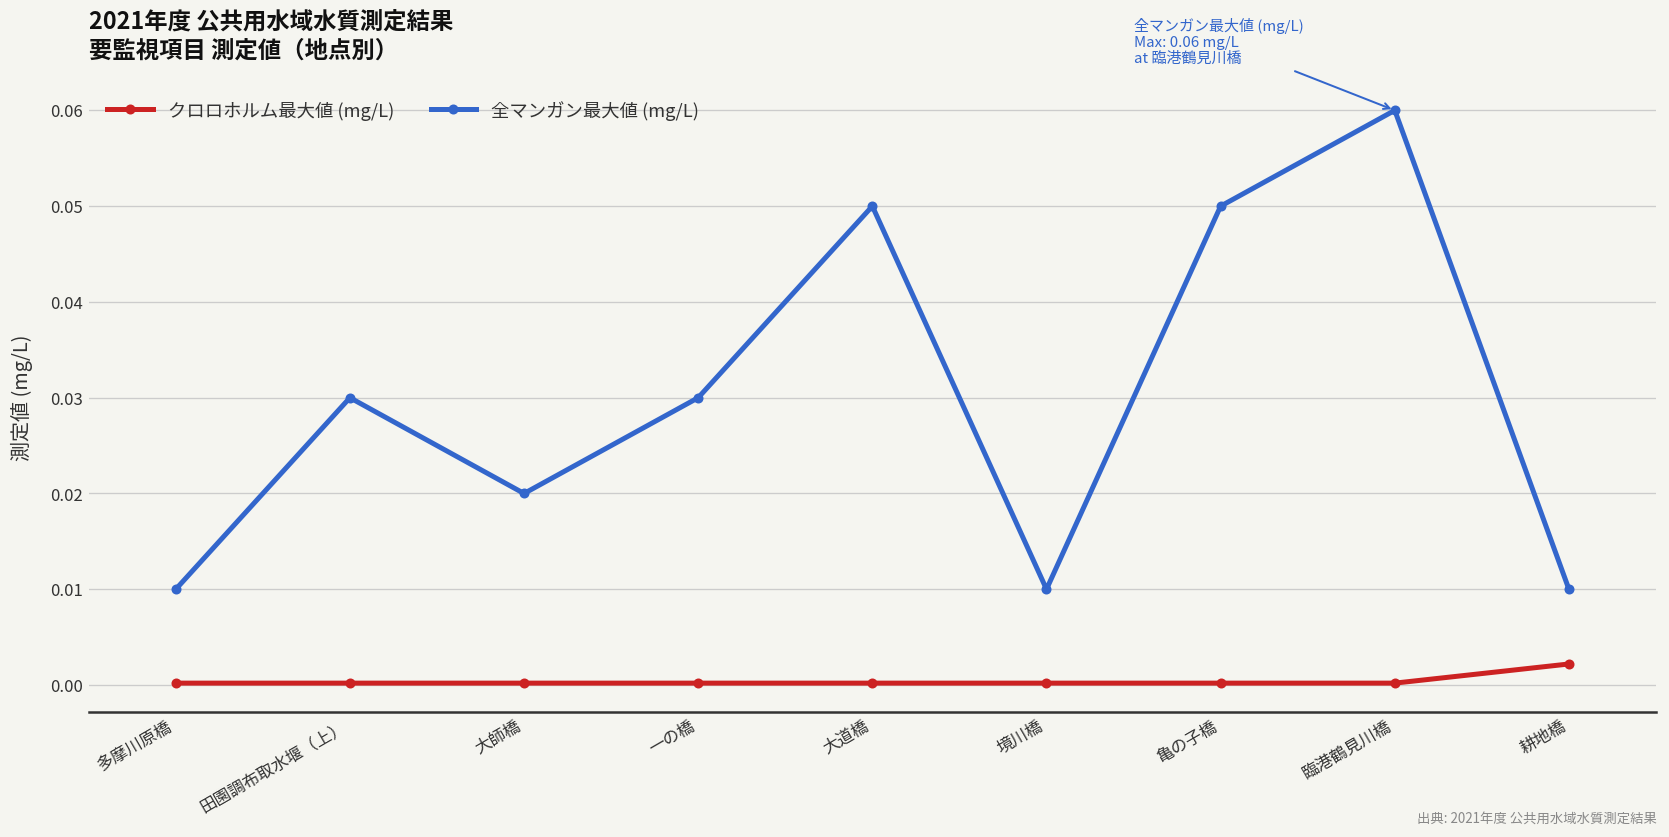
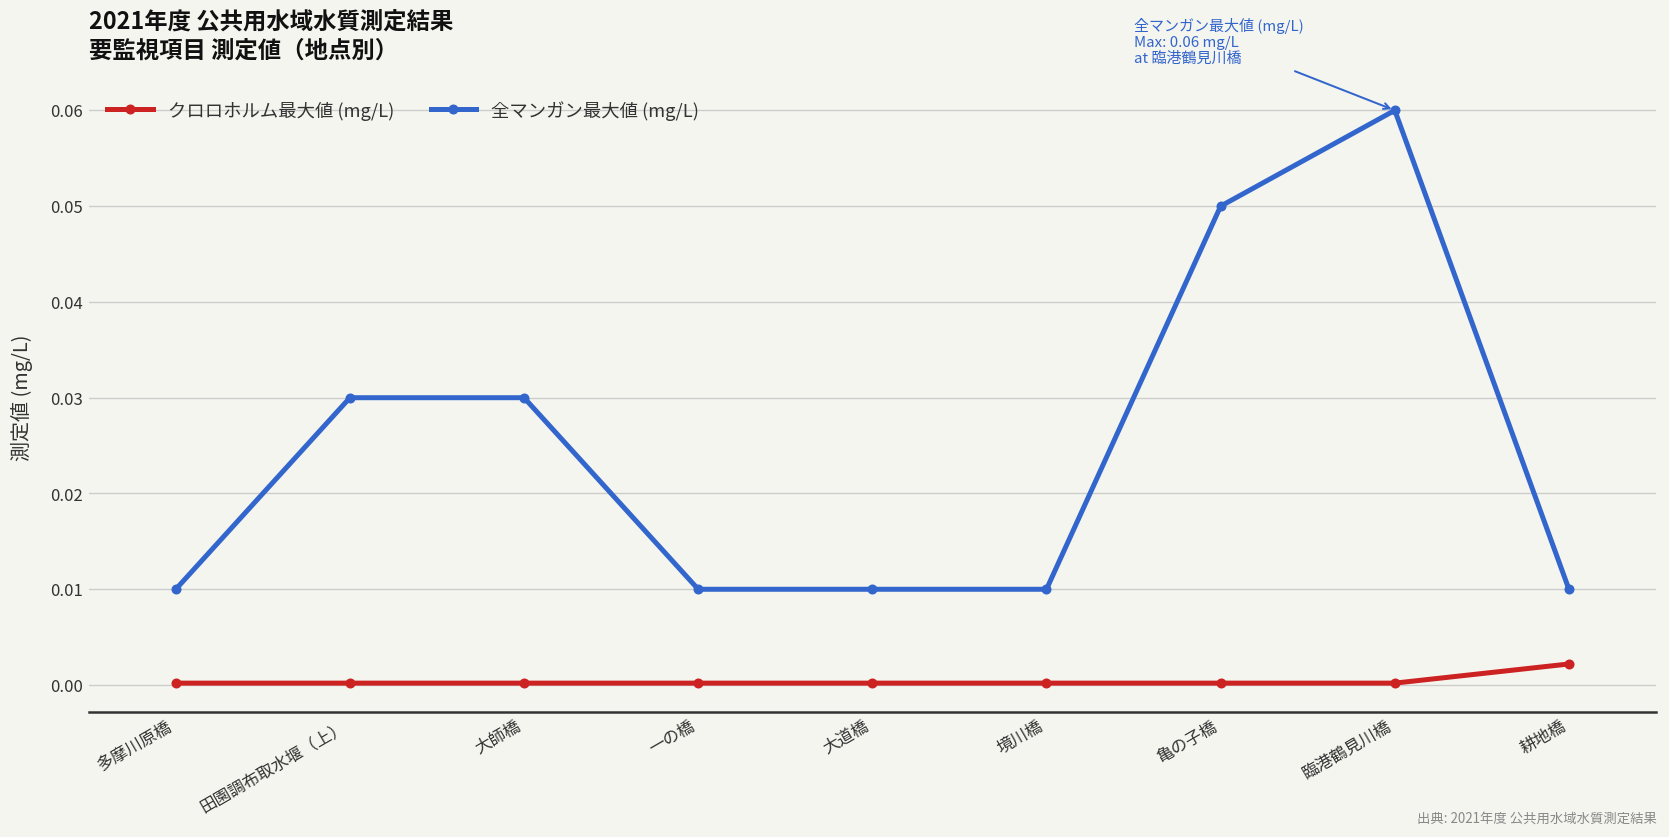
全マンガン最大値 (mg/L), 大師橋: 0.02 -> 0.03
全マンガン最大値 (mg/L), 一の橋: 0.03 -> 0.01
全マンガン最大値 (mg/L), 大道橋: 0.05 -> 0.01
